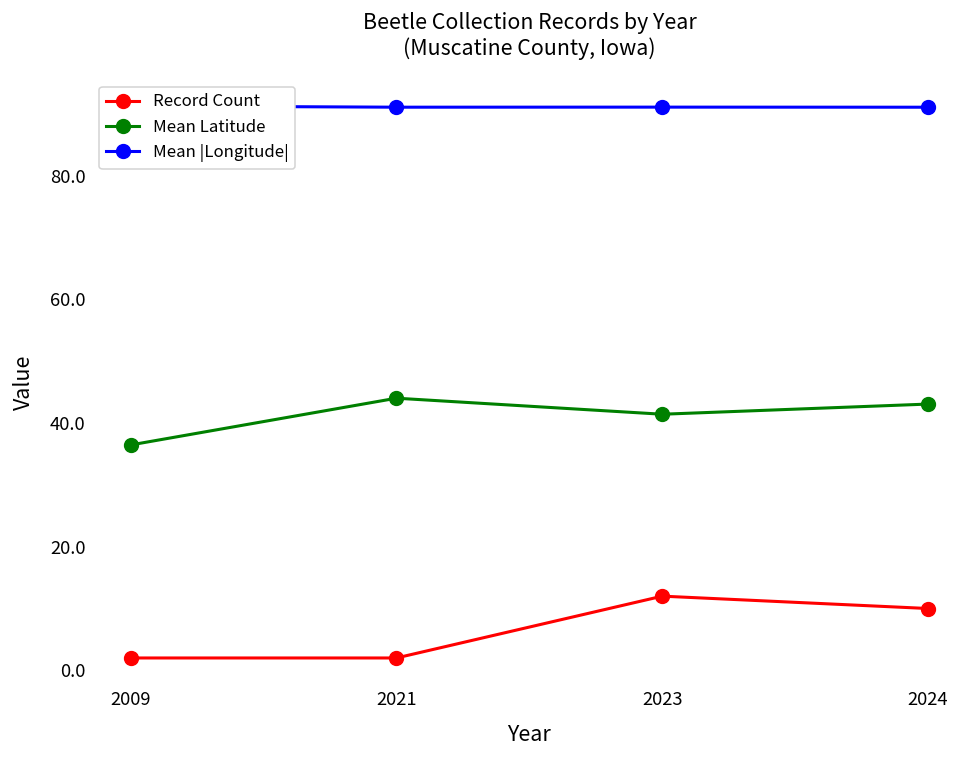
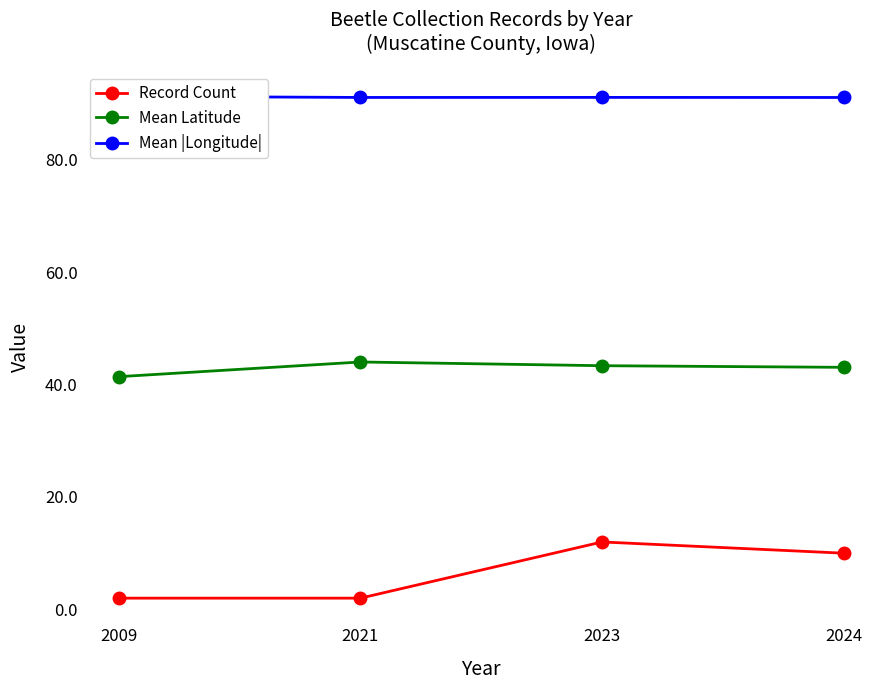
Mean Latitude, 2009: 36 -> 41
Mean Latitude, 2023: 41 -> 43
